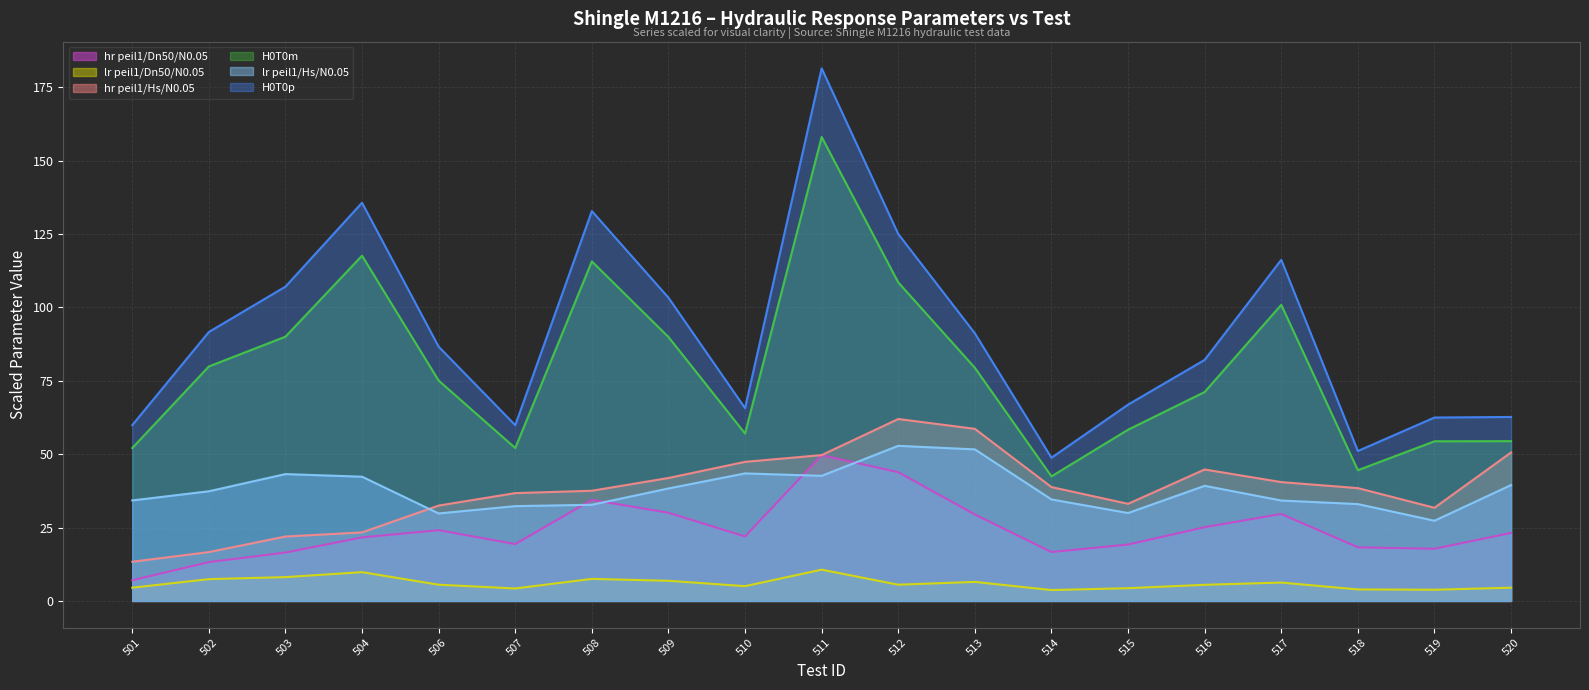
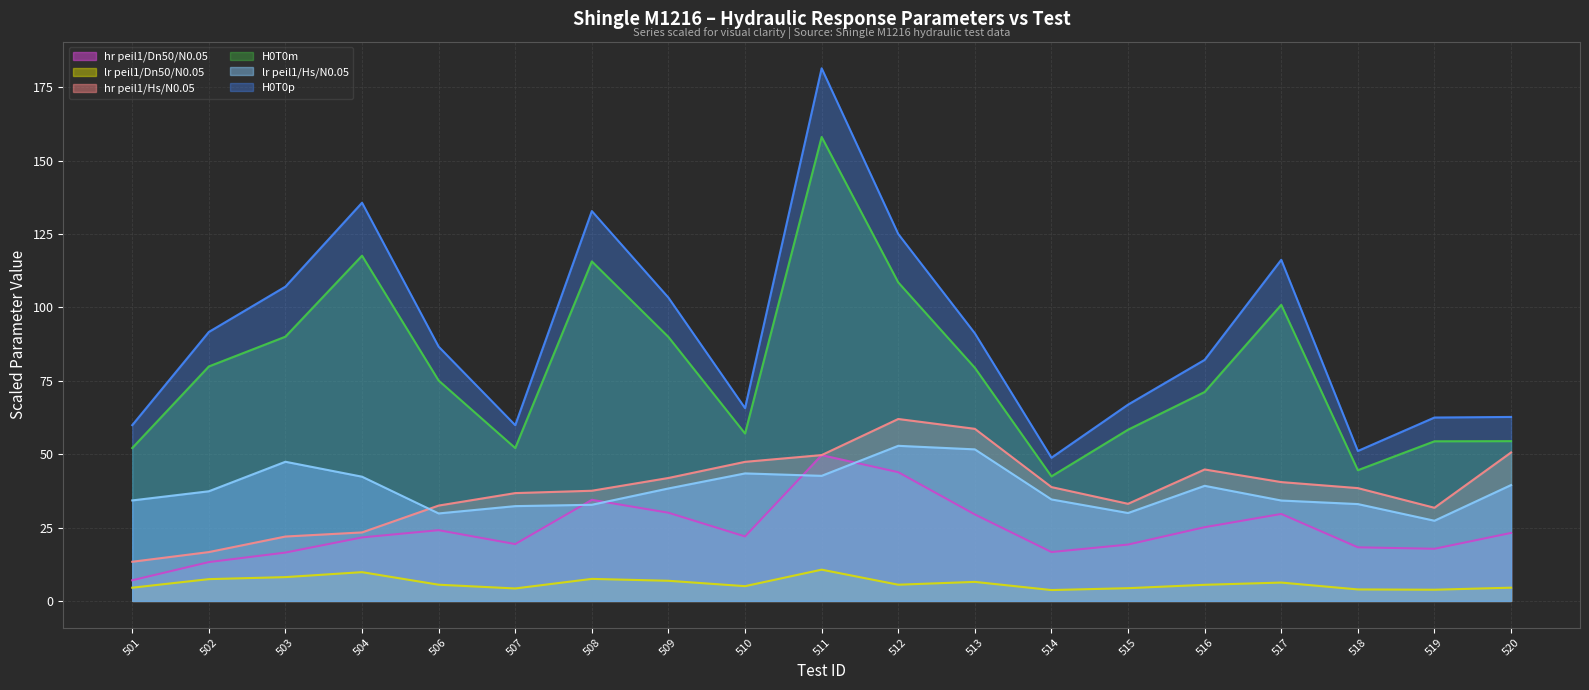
lr peil1/Hs/N0.05, 503: 43 -> 47
